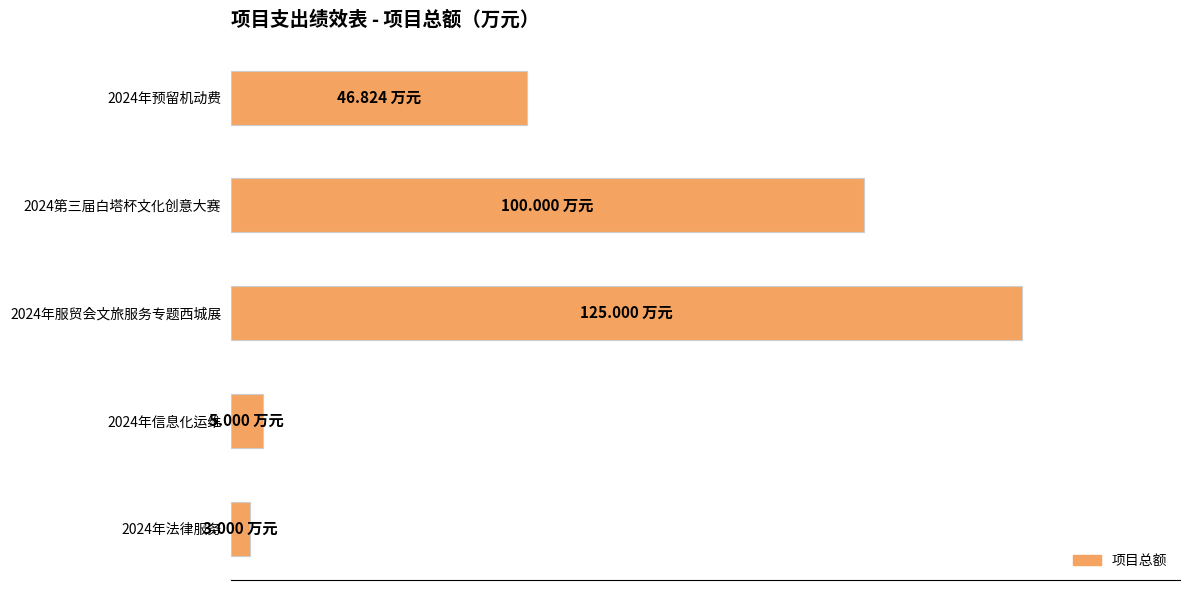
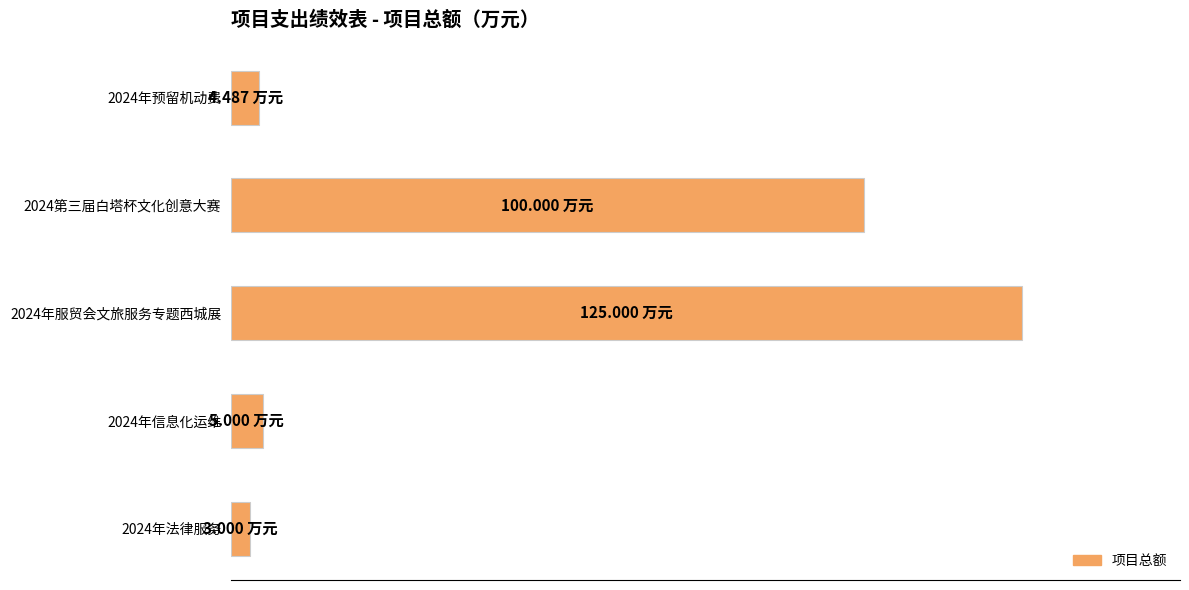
2024年预留机动费: 46.824 -> 4.487
